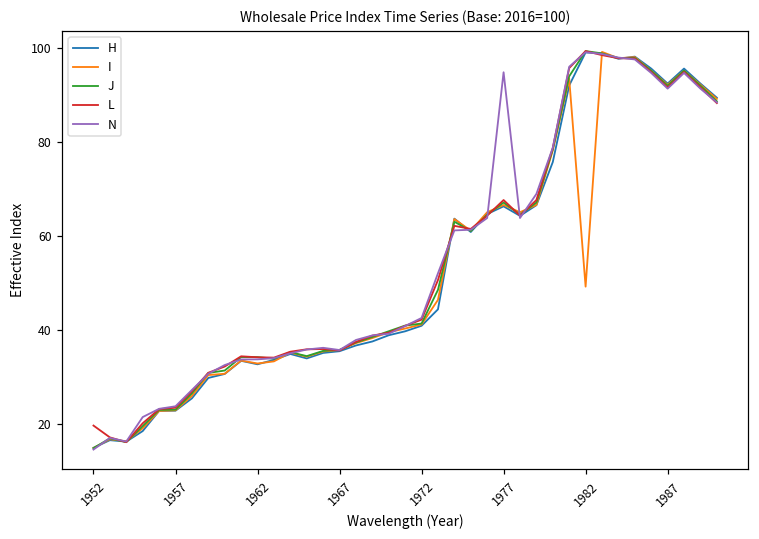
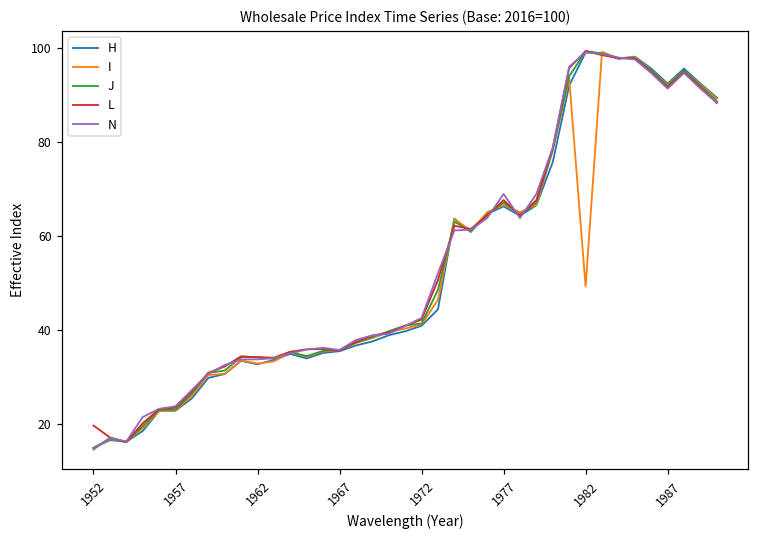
N, 1977: 95 -> 69
